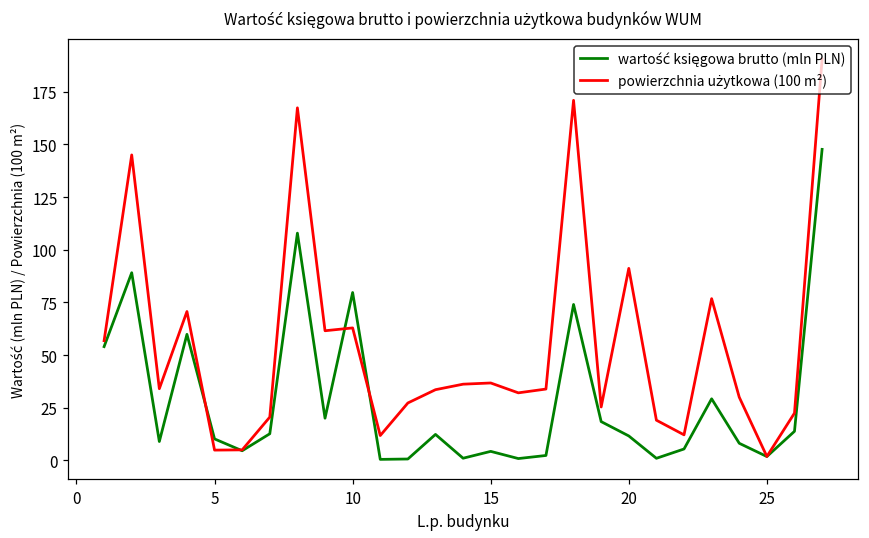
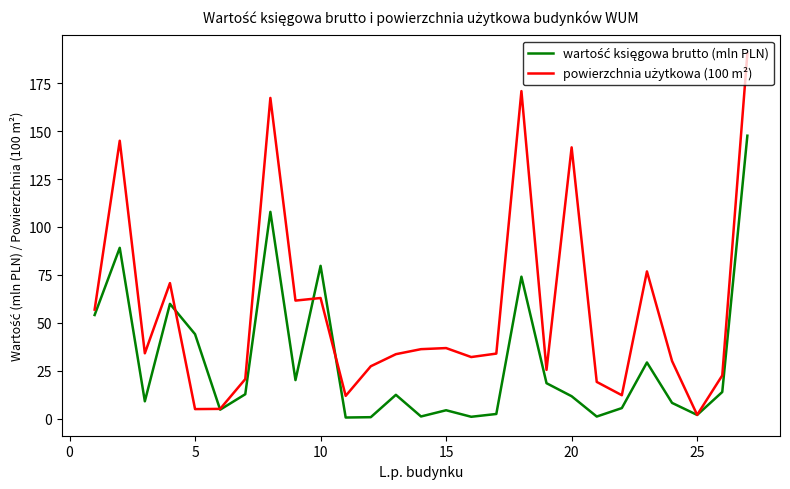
wartość księgowa brutto (mln PLN), 5: 10 -> 44
powierzchnia użytkowa (100 m²), 20: 91 -> 142
